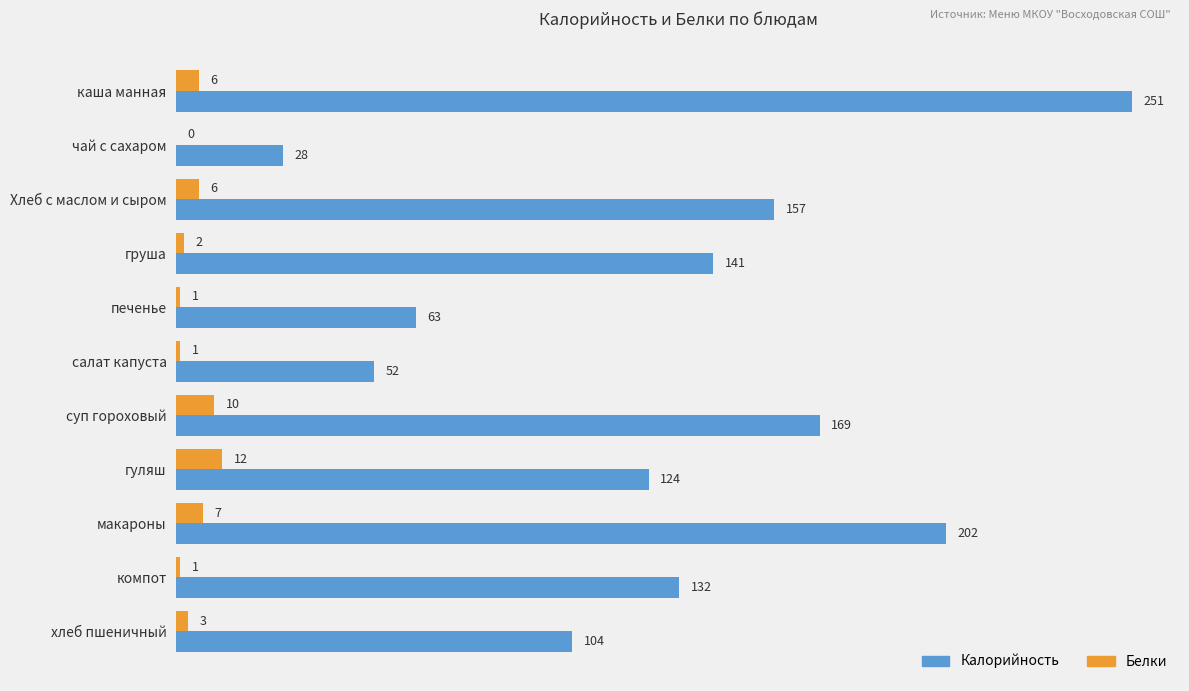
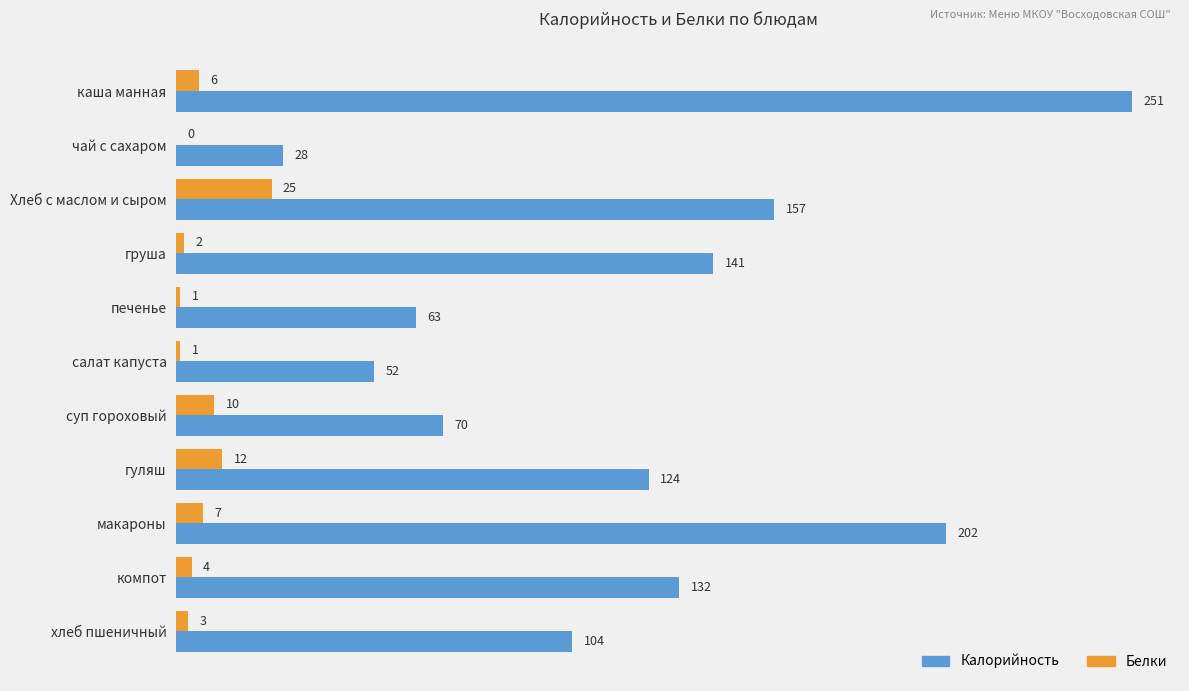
Белки, Хлеб с маслом и сыром: 6 -> 25
Калорийность, суп гороховый: 169 -> 70
Белки, компот: 1 -> 4
